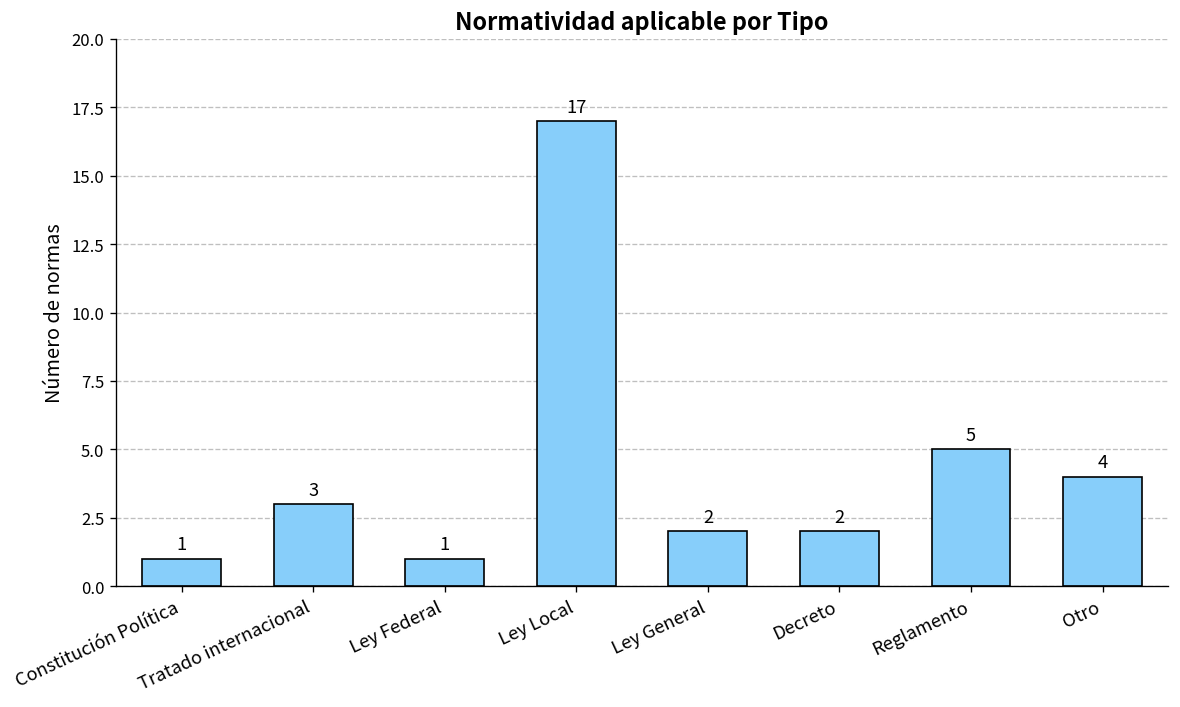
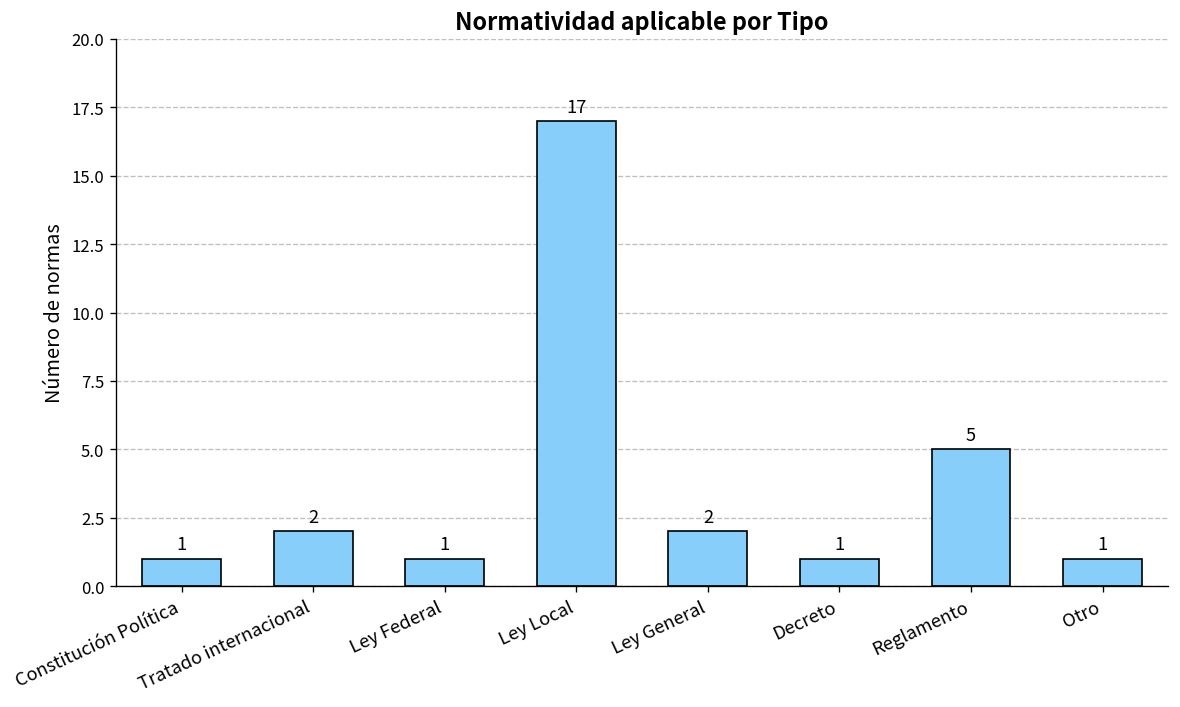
Tratado internacional: 3 -> 2
Decreto: 2 -> 1
Otro: 4 -> 1
